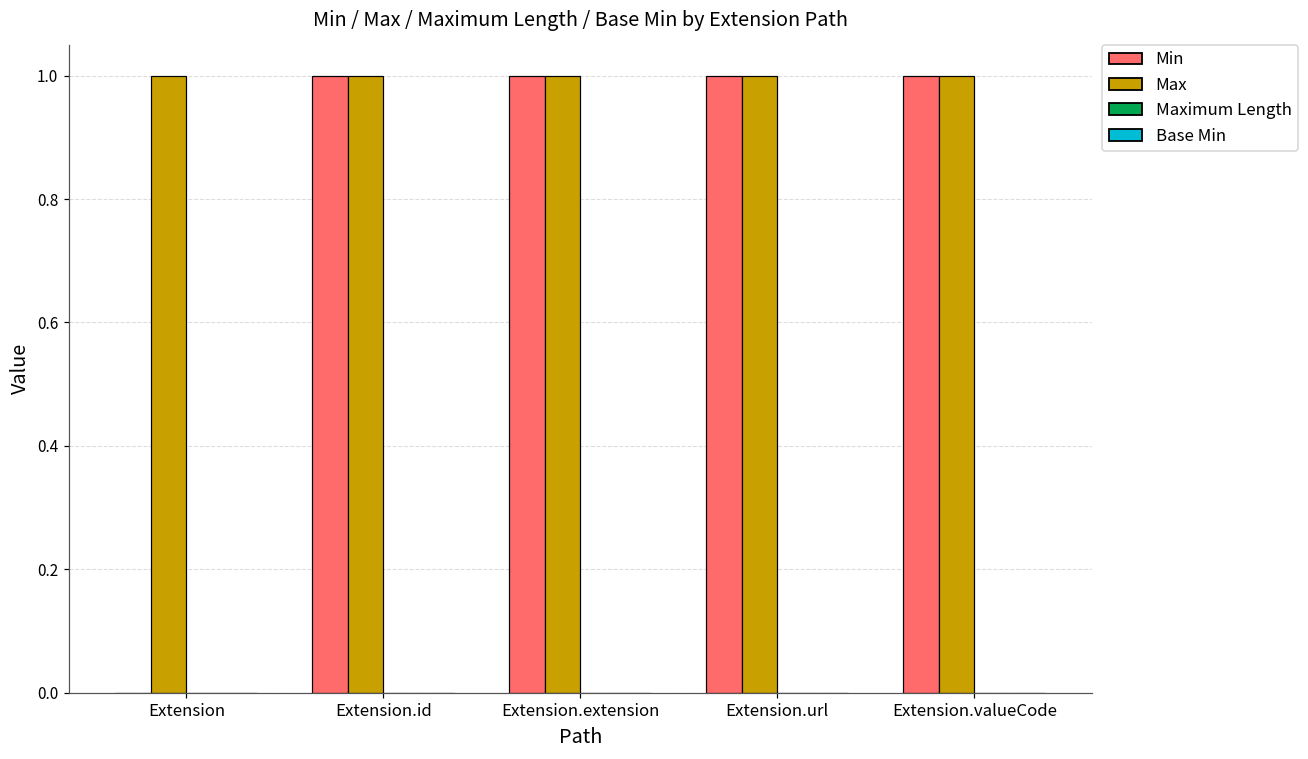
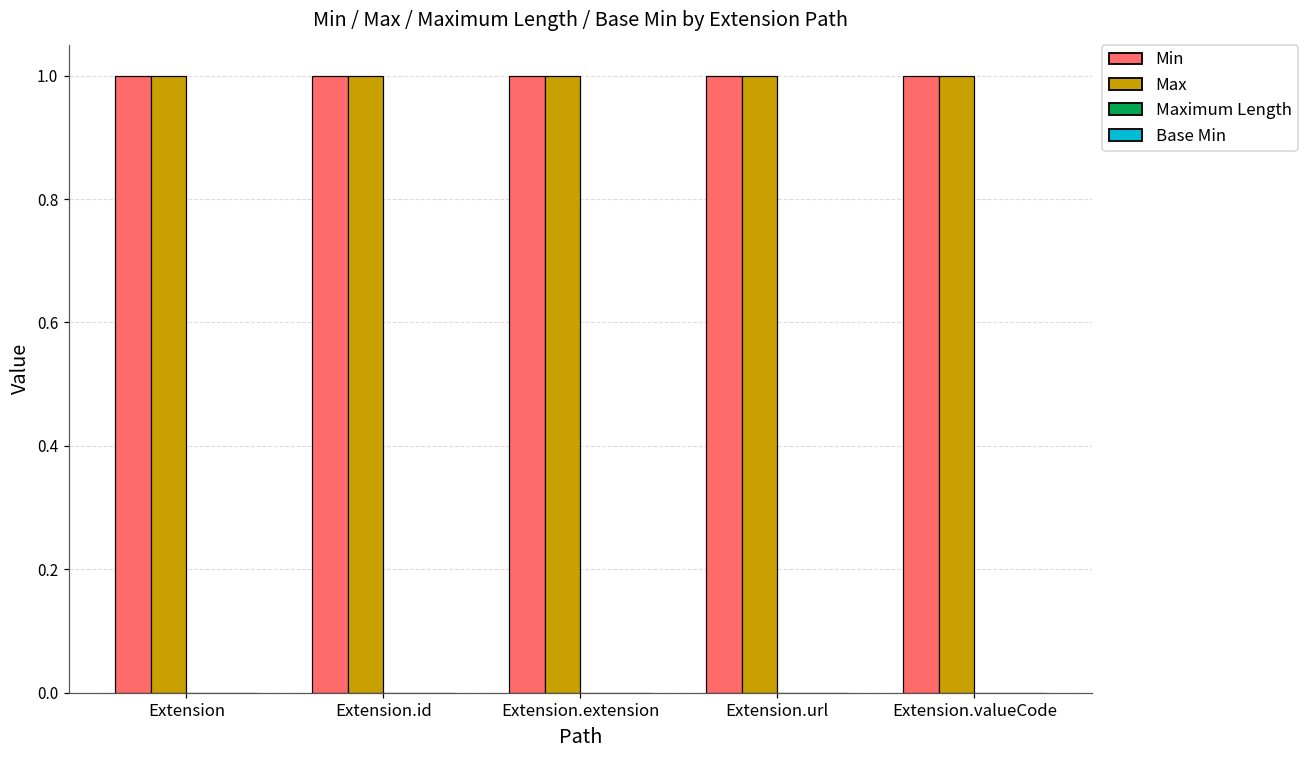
Min, Extension: 0 -> 1
